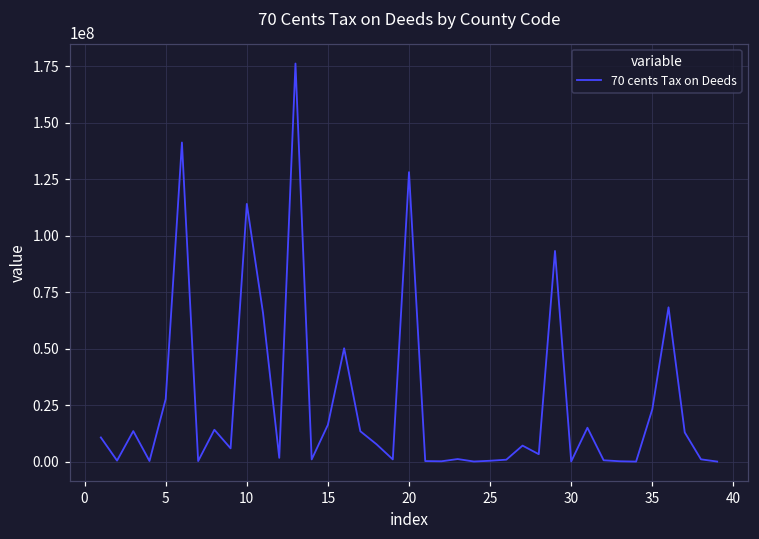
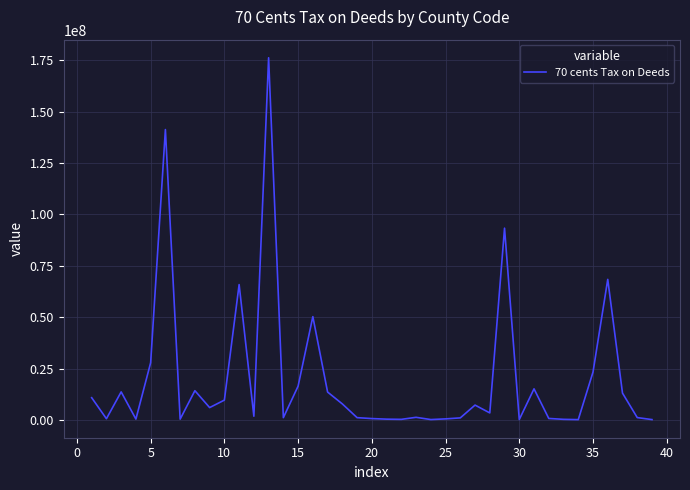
10: 114000000 -> 10000000
20: 128000000 -> 1000000
